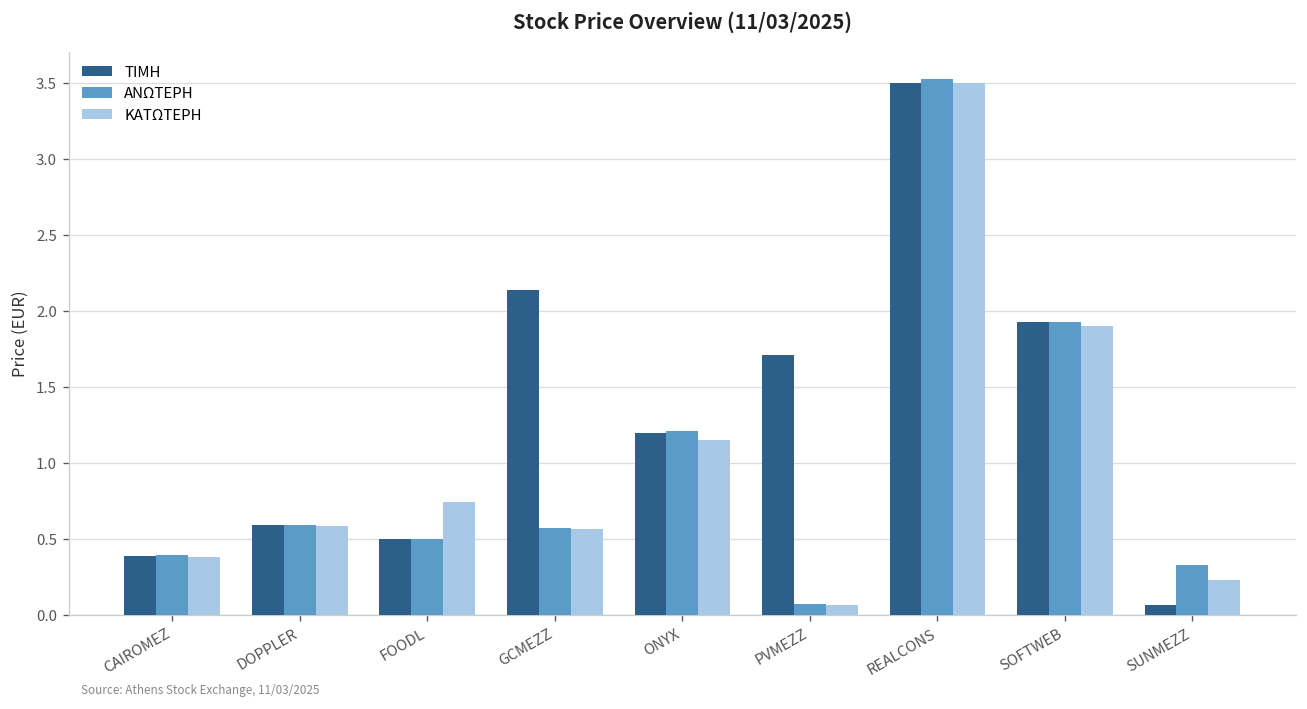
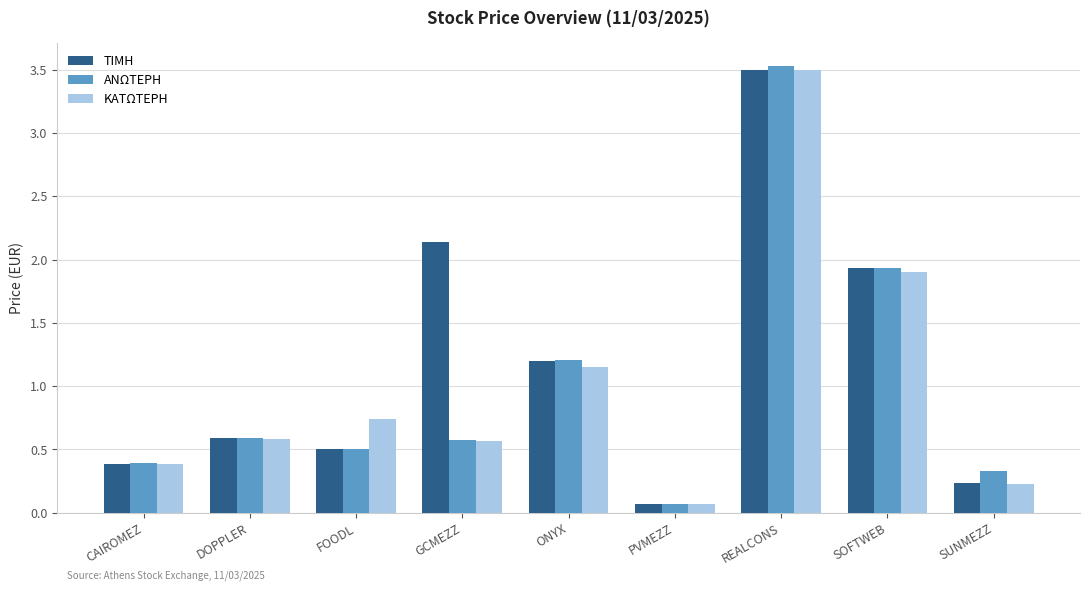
ΤΙΜΗ, PVMEZZ: 1.71 -> 0.07
ΤΙΜΗ, SUNMEZZ: 0.07 -> 0.23
